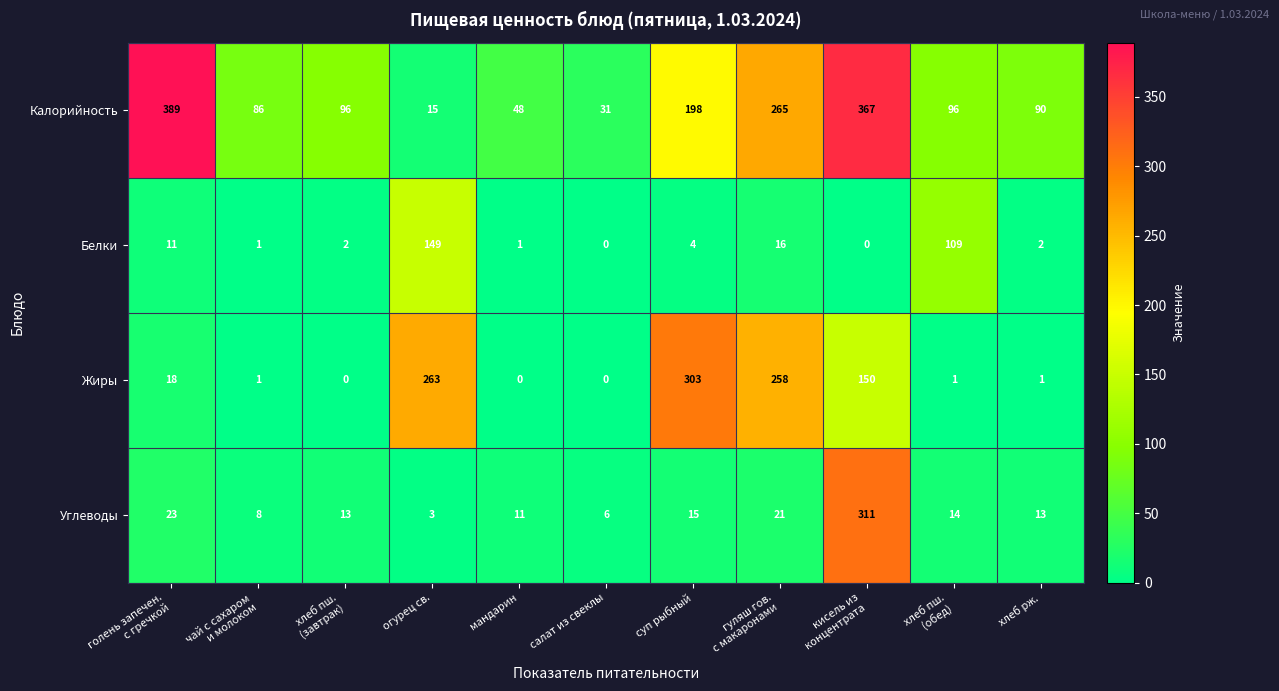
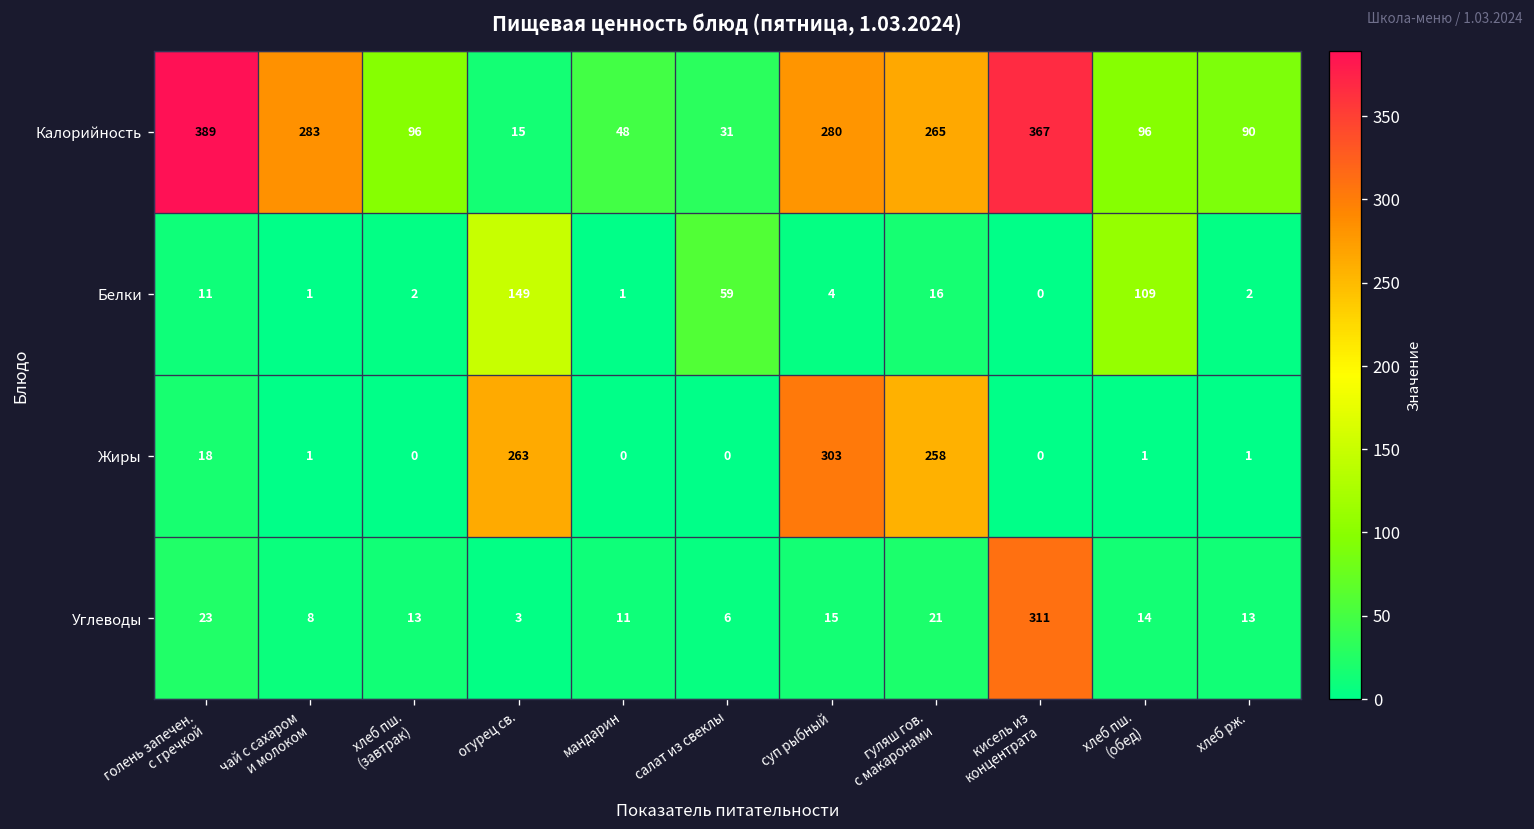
Калорийность, чай с сахаром и молоком: 86 -> 283
Калорийность, суп рыбный: 198 -> 280
Белки, салат из свеклы: 0 -> 59
Жиры, кисель из концентрата: 150 -> 0
